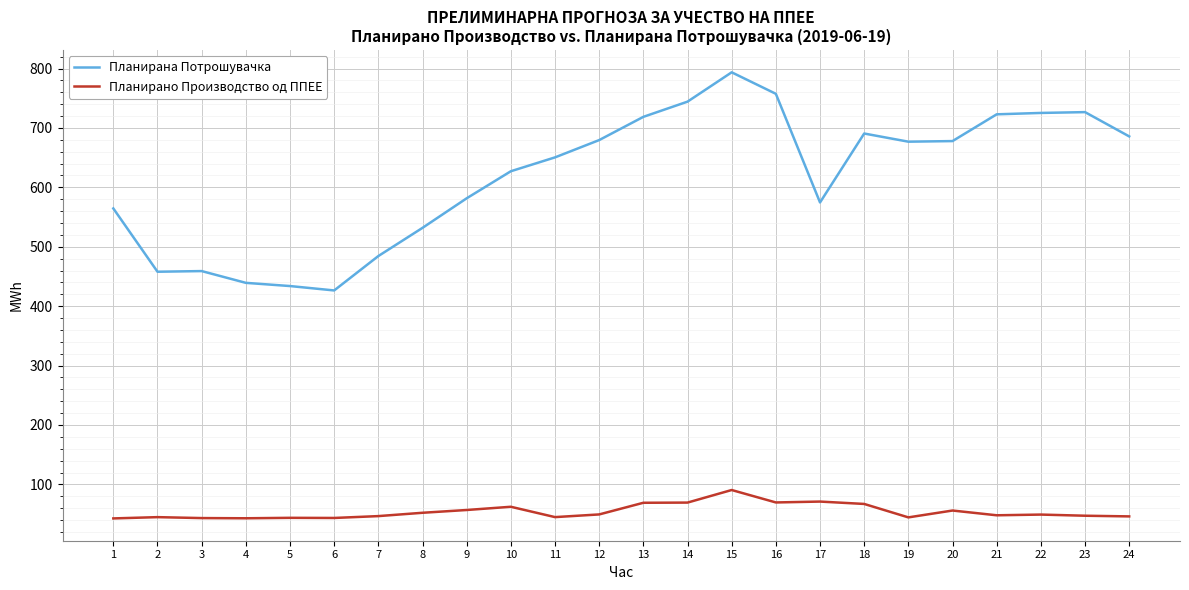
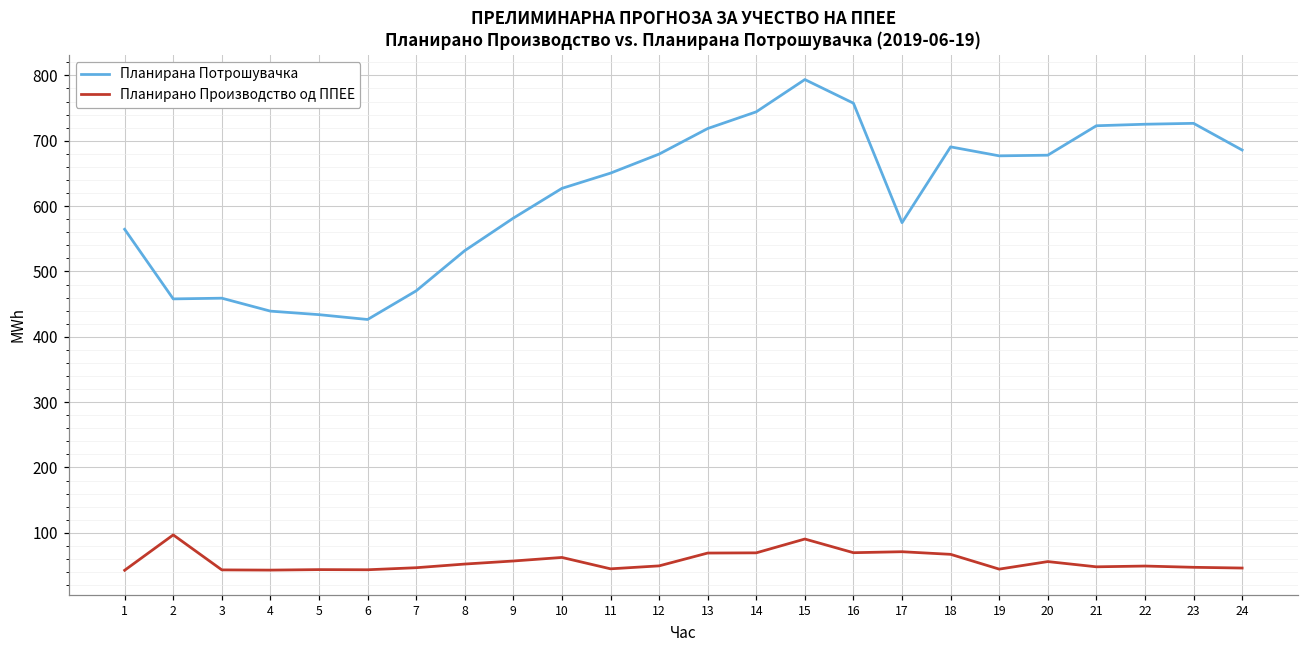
Планирано Производство од ППЕЕ, 2: 40 -> 100
Планирана Потрошувачка, 7: 480 -> 470
